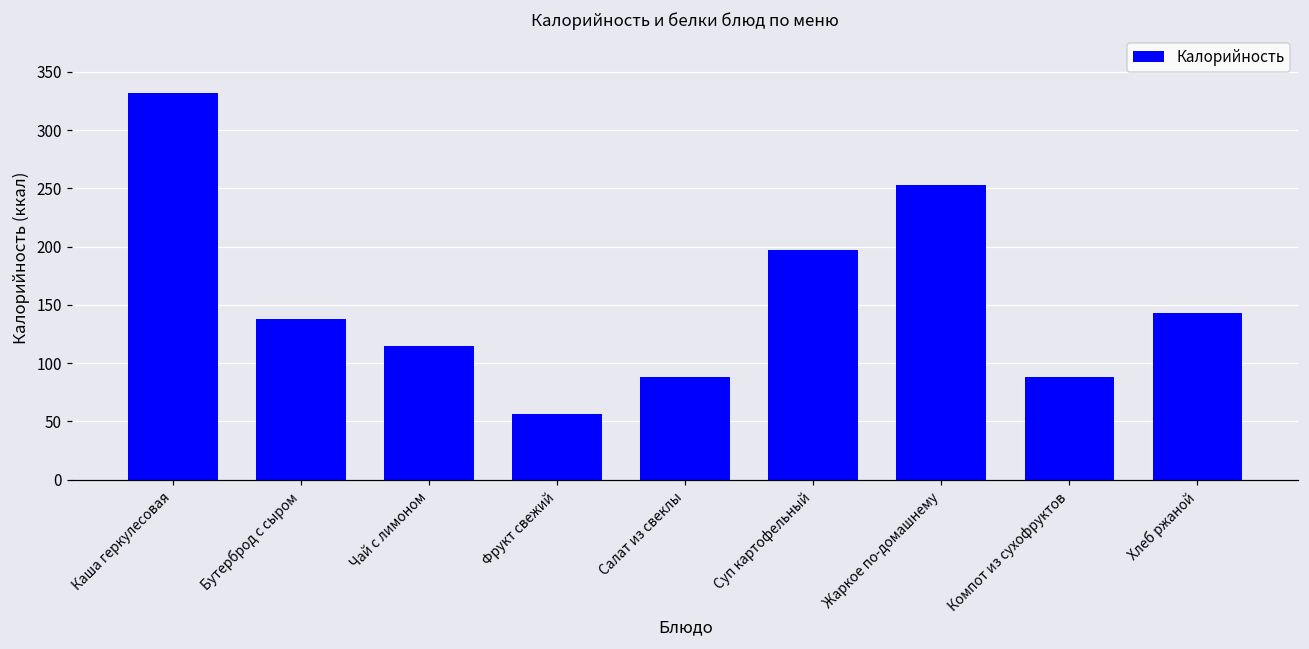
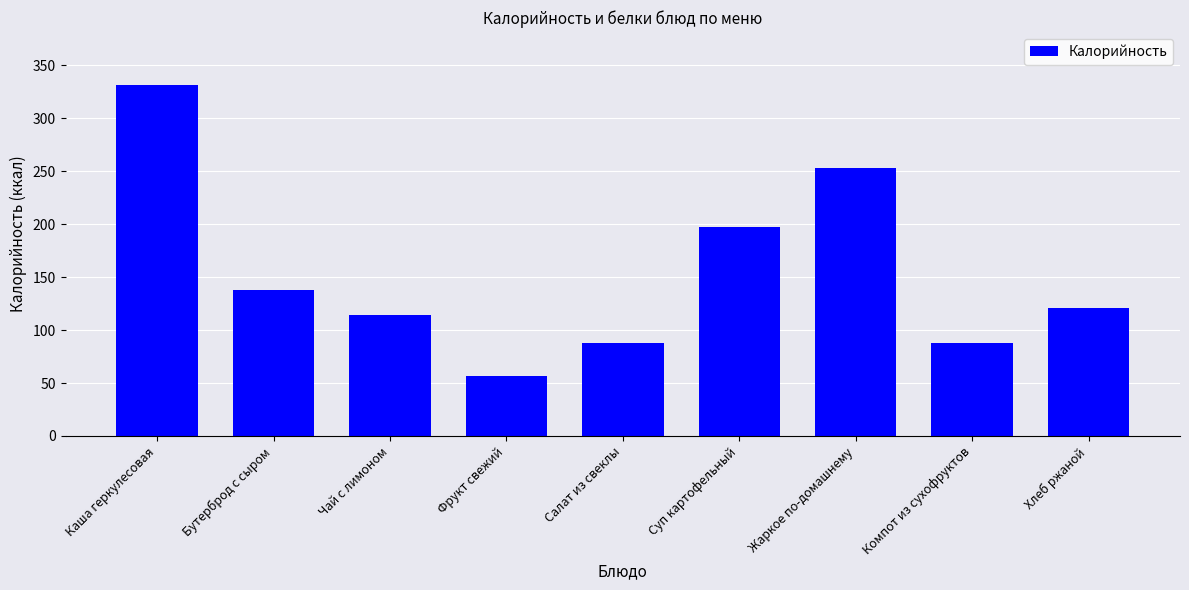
Хлеб ржаной: 143 -> 121
